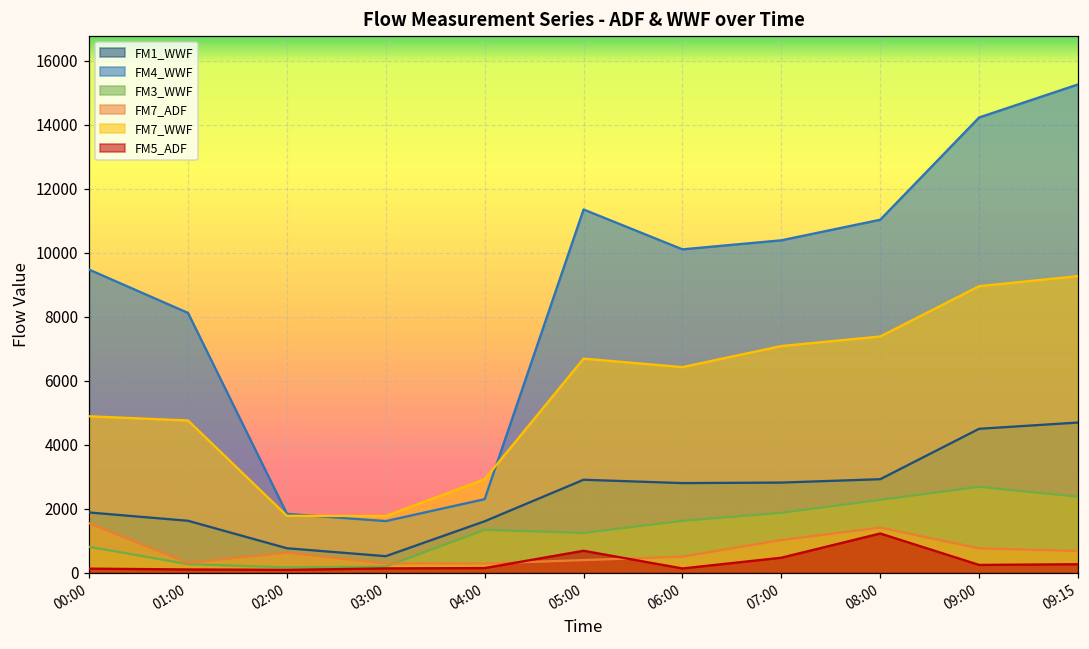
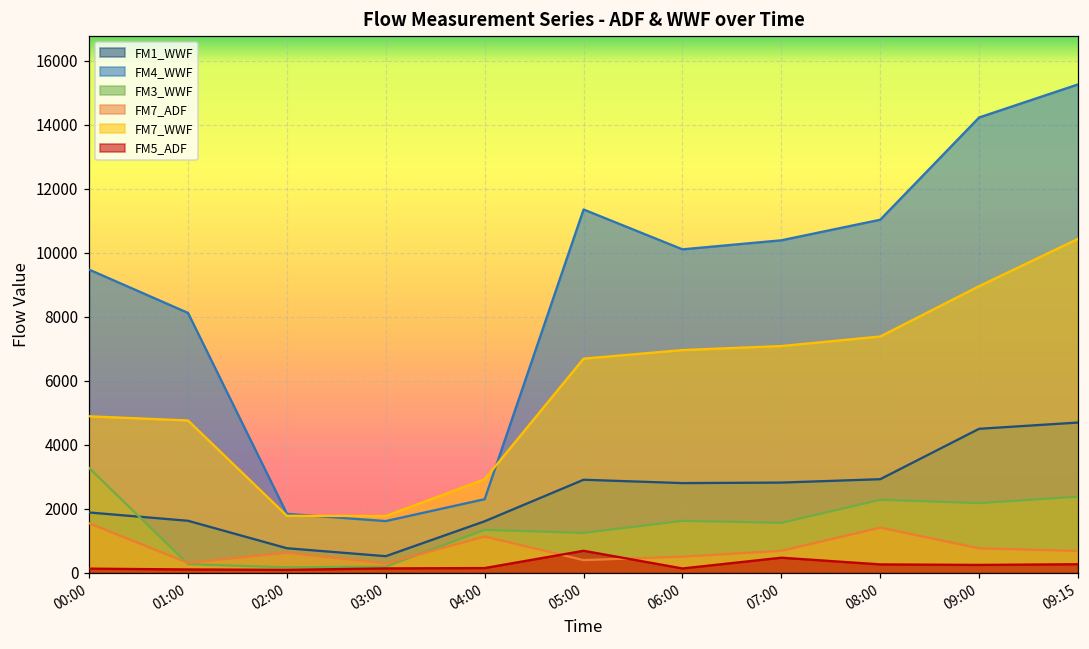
FM3_WWF, 00:00: 800 -> 3300
FM7_ADF, 04:00: 300 -> 1100
FM7_WWF, 06:00: 6400 -> 7000
FM3_WWF, 07:00: 1900 -> 1600
FM7_ADF, 07:00: 1000 -> 700
FM5_ADF, 08:00: 1200 -> 300
FM3_WWF, 09:00: 2700 -> 2200
FM7_WWF, 09:15: 9300 -> 10400
